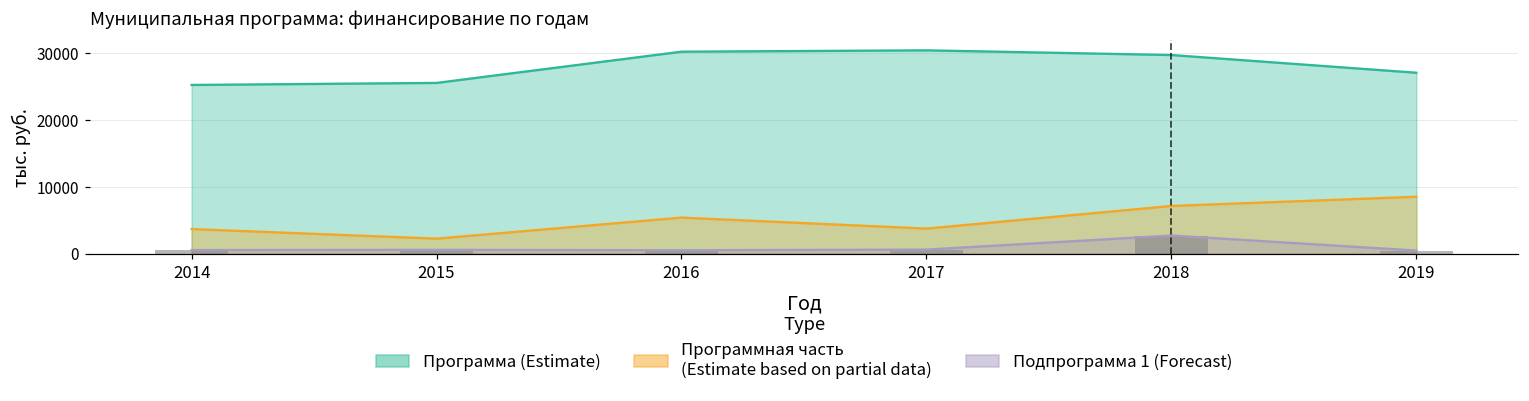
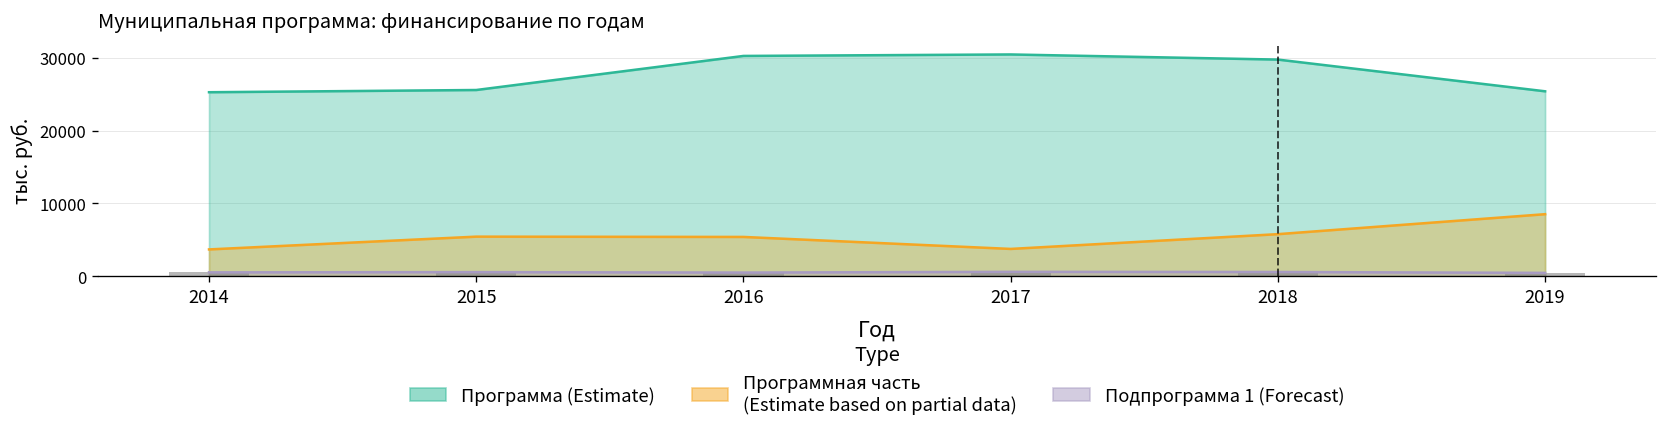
Программная часть (Estimate based on partial data), 2015: 2000 -> 5000
Программная часть (Estimate based on partial data), 2018: 7000 -> 6000
Подпрограмма 1 (Forecast), 2018: 3000 -> 1000
Программа (Estimate), 2019: 27000 -> 25000
